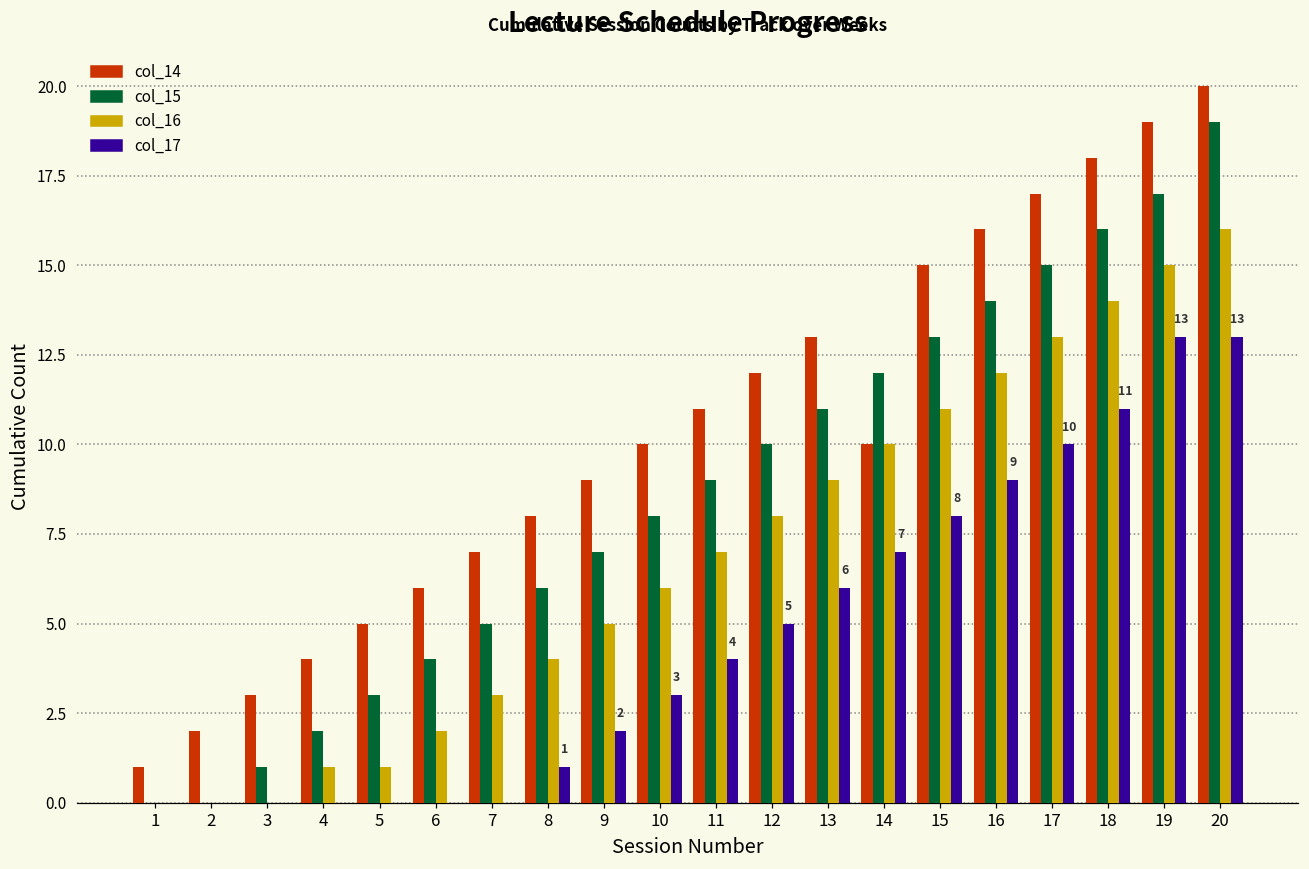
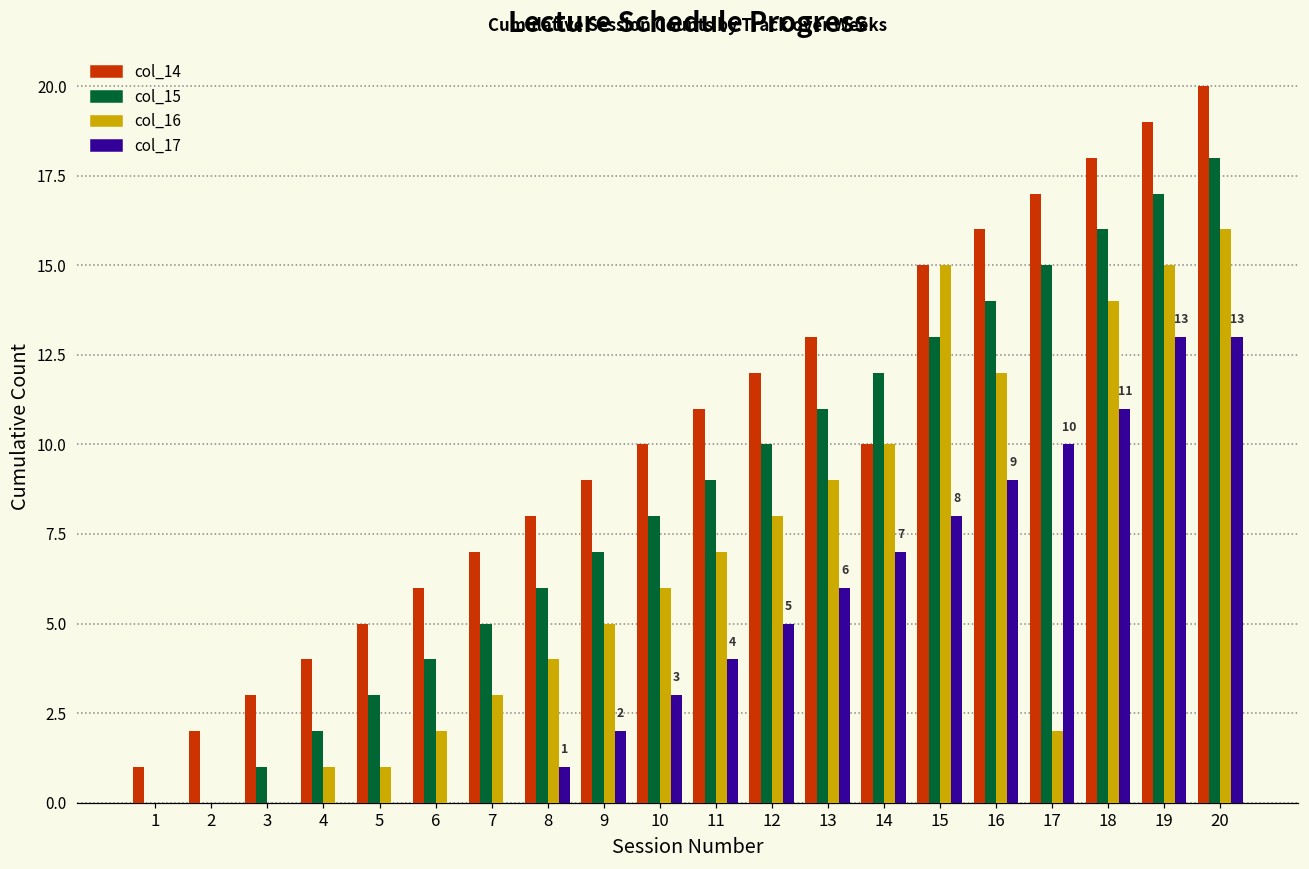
col_16, 15: 11 -> 15
col_16, 17: 13 -> 2
col_15, 20: 19 -> 18
